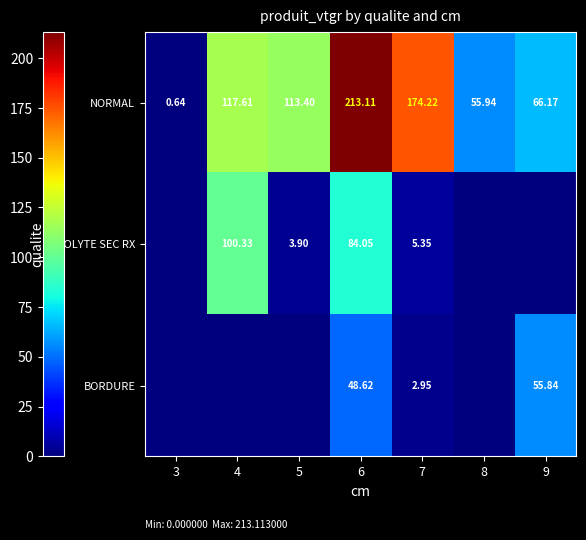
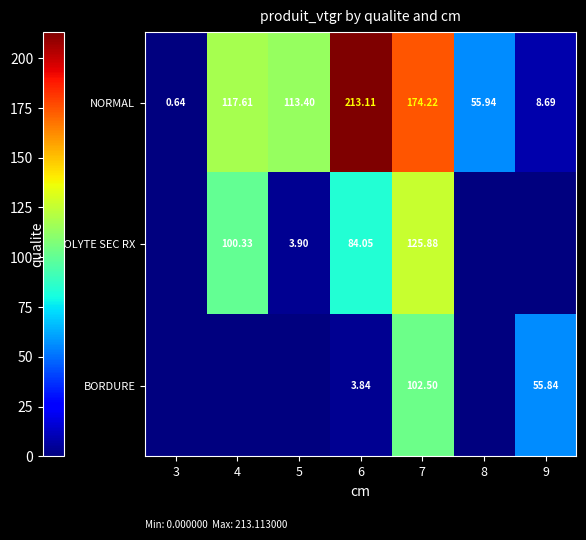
NORMAL, 9: 66.17 -> 8.69
SCOLYTE SEC RX, 7: 5.35 -> 125.88
BORDURE, 6: 48.62 -> 3.84
BORDURE, 7: 2.95 -> 102.50
